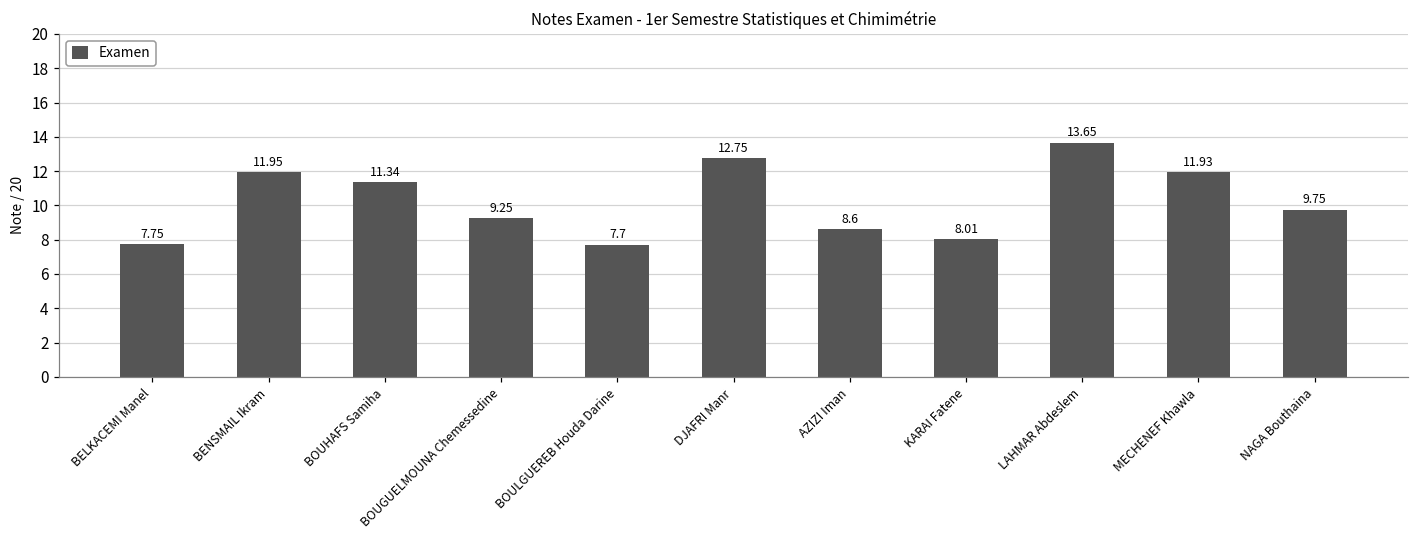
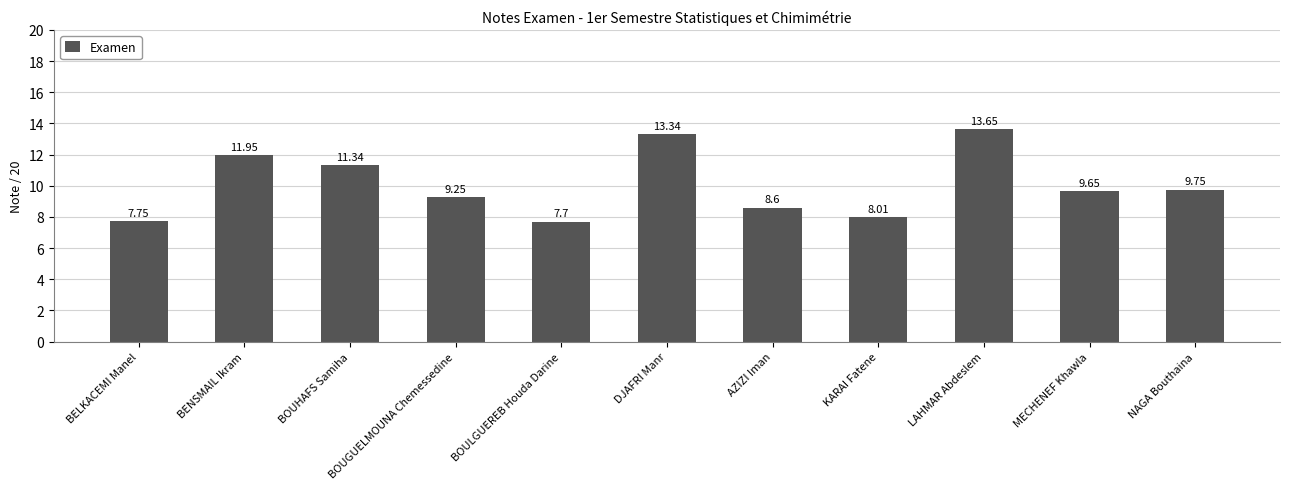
DJAFRI Manr: 12.75 -> 13.34
MECHENEF Khawla: 11.93 -> 9.65
